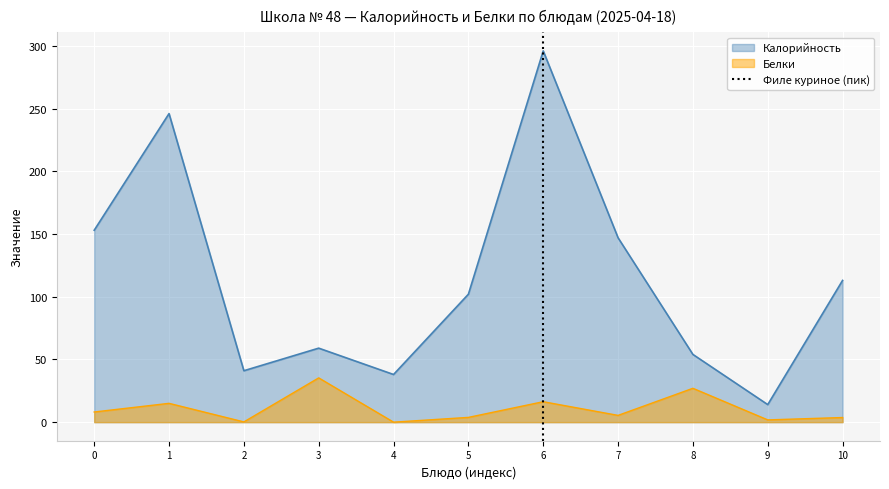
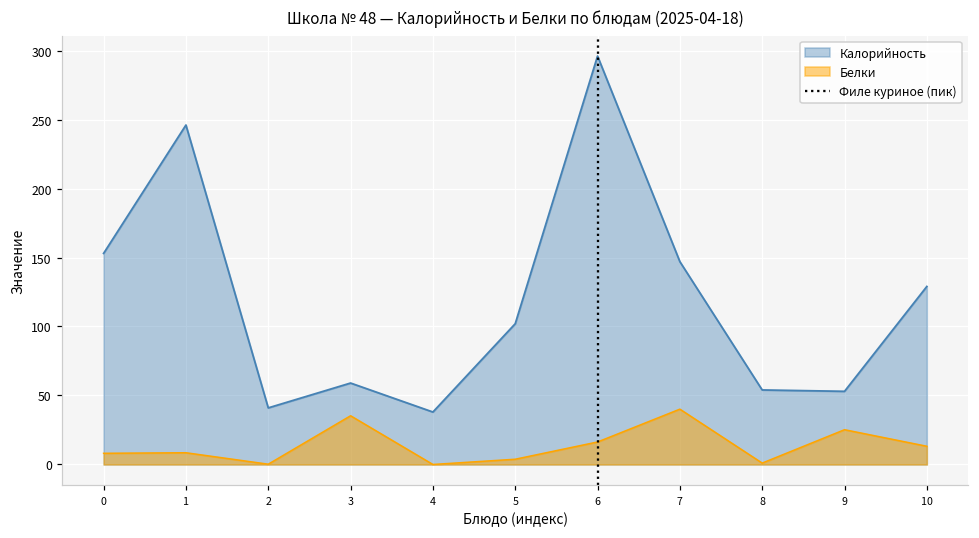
Белки, 1: 15 -> 9
Белки, 7: 5 -> 40
Белки, 8: 27 -> 1
Калорийность, 9: 14 -> 53
Белки, 9: 2 -> 25
Калорийность, 10: 113 -> 129
Белки, 10: 4 -> 13
